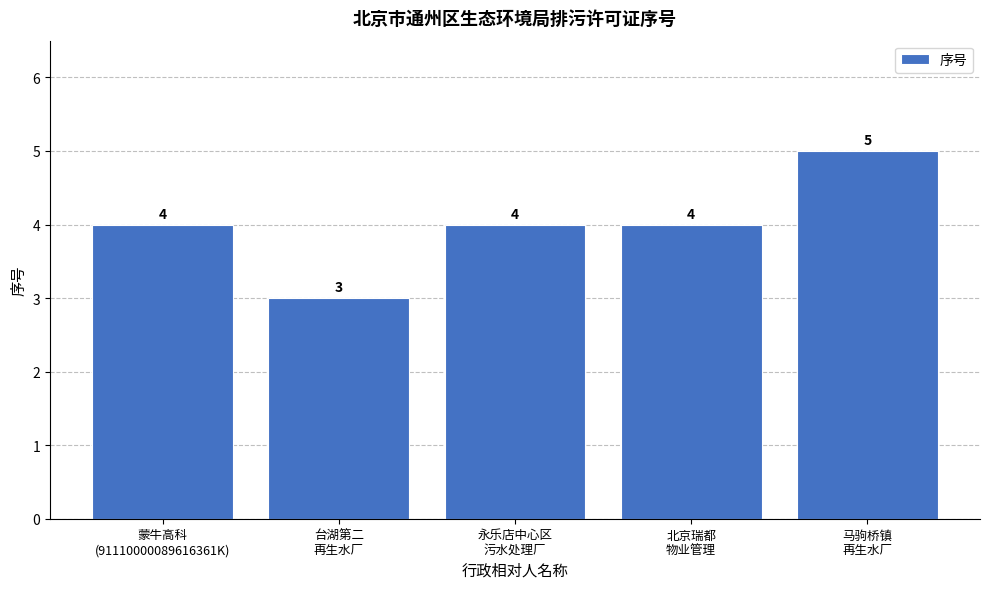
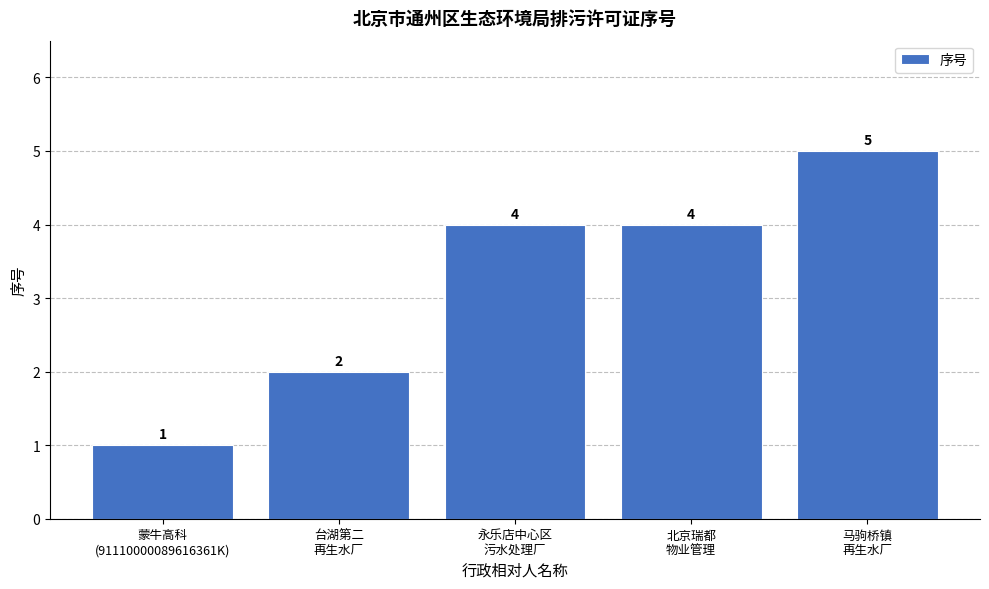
蒙牛高科 (91110000089616361K): 4 -> 1
台湖第二 再生水厂: 3 -> 2
